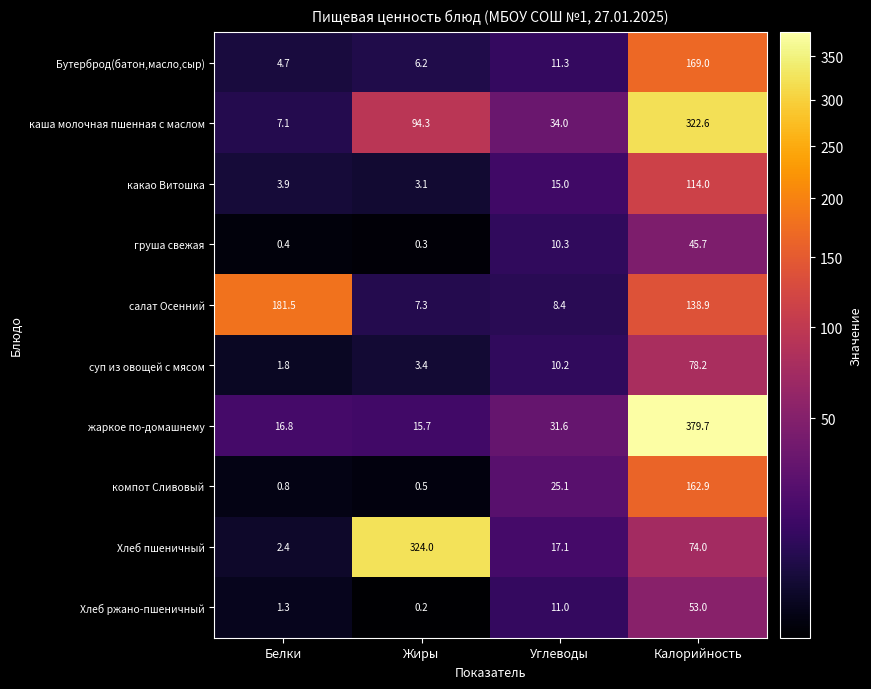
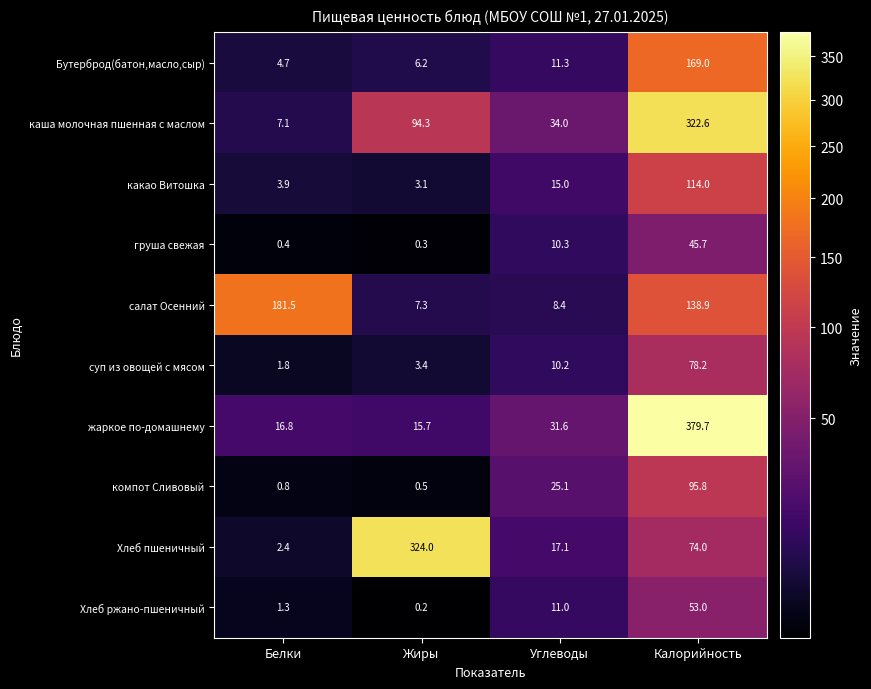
компот Сливовый, Калорийность: 162.9 -> 95.8
